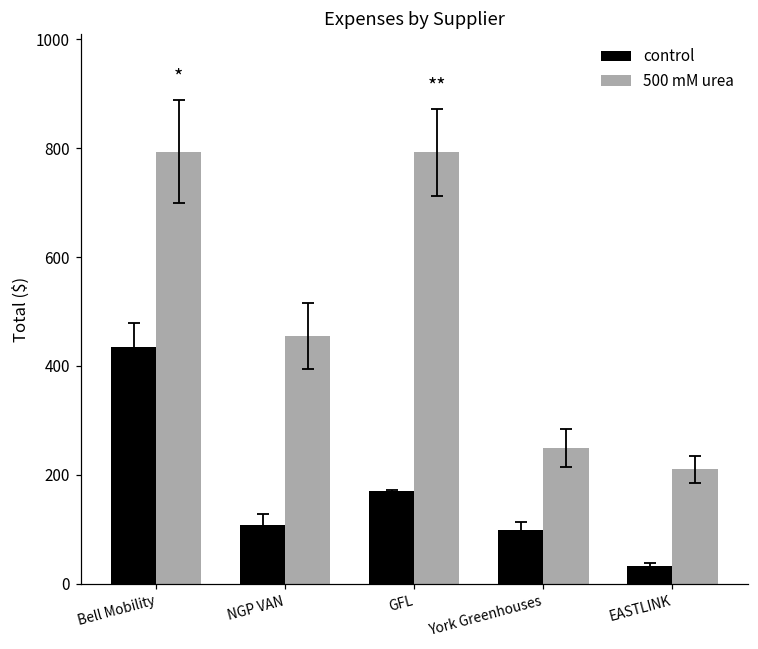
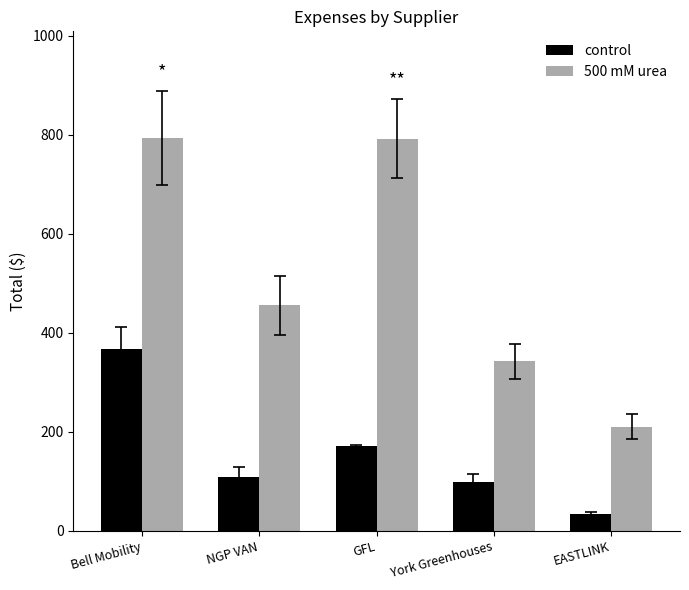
control, Bell Mobility: 430 -> 370
500 mM urea, York Greenhouses: 250 -> 340
